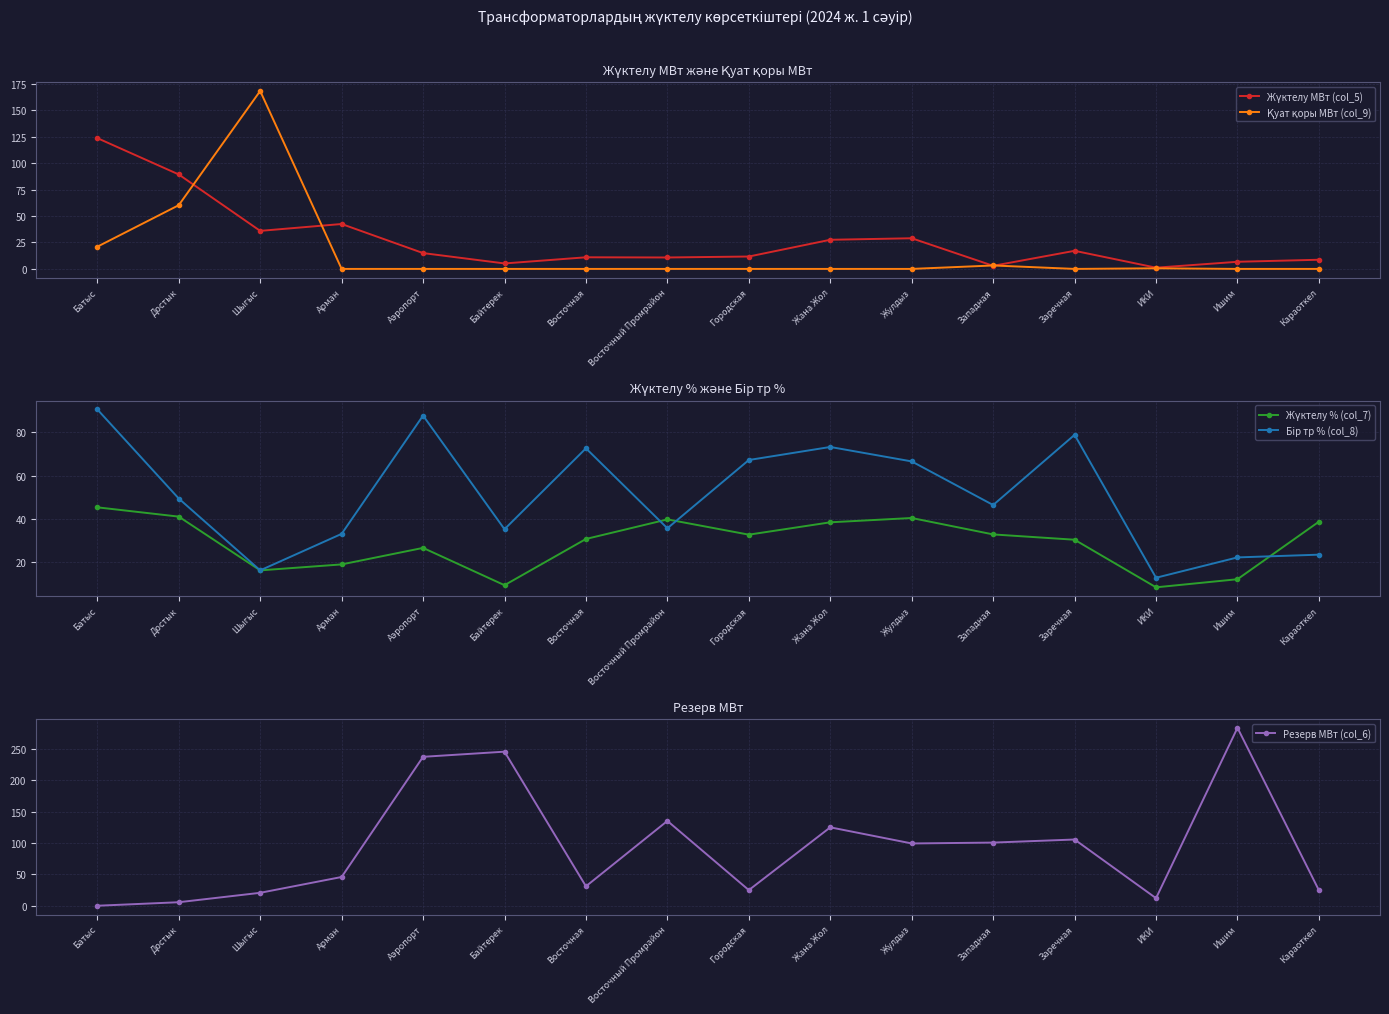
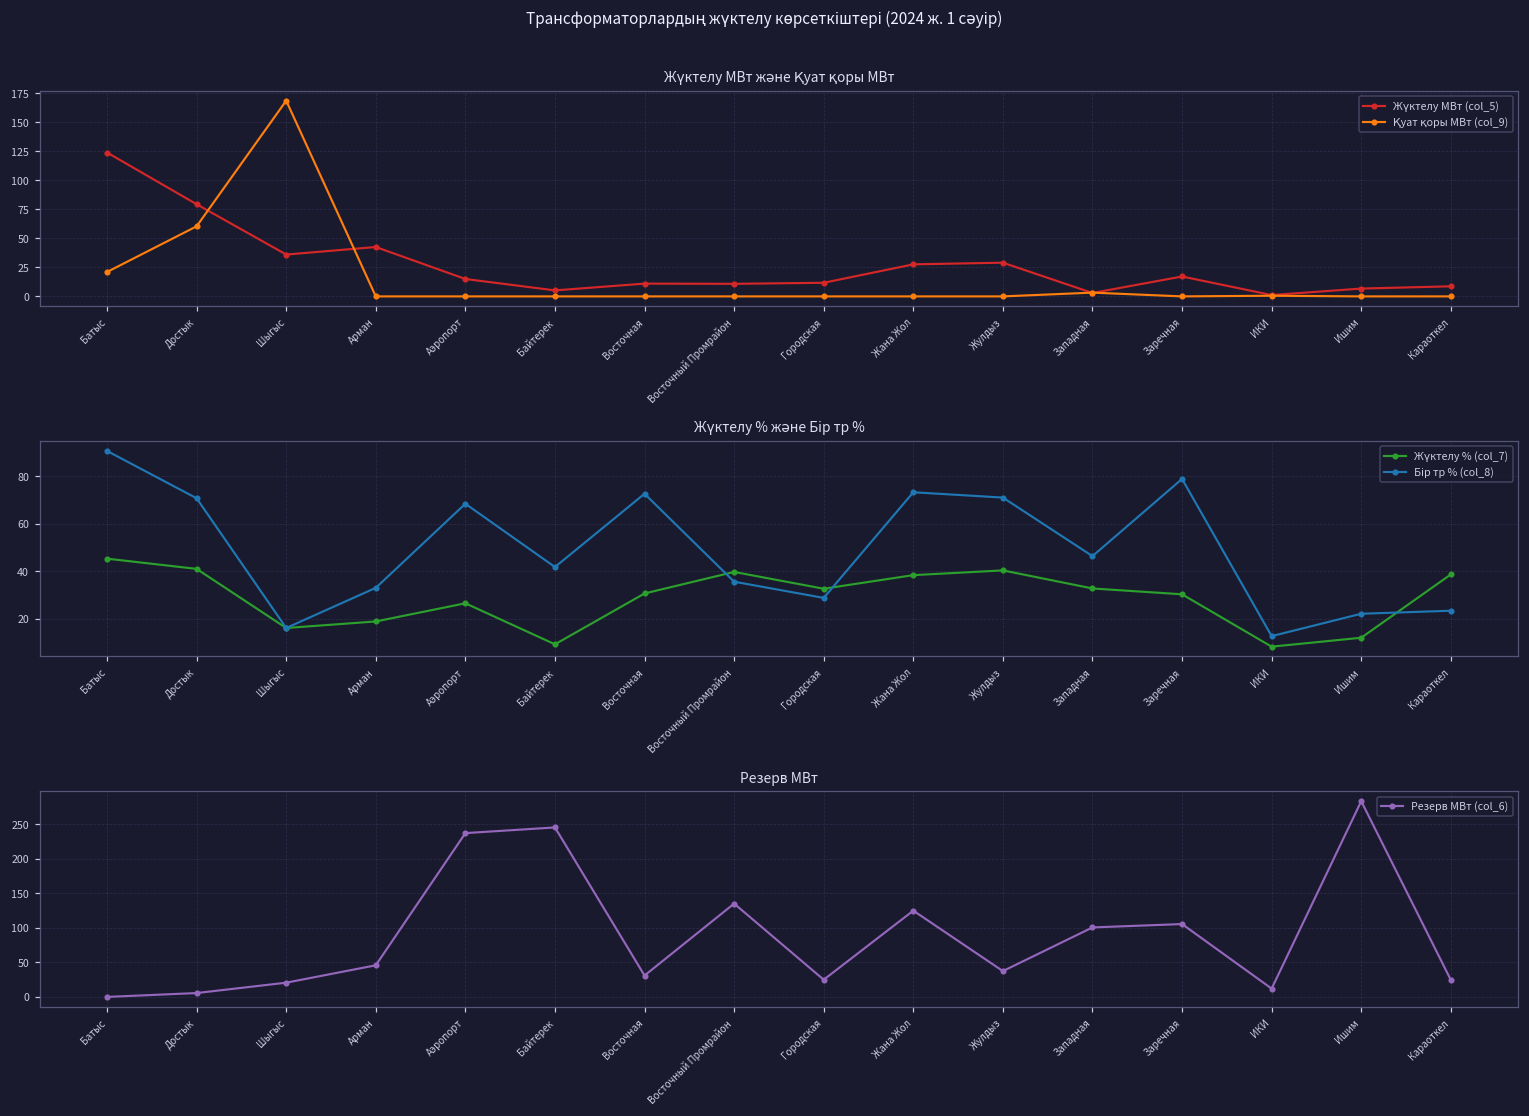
Жүктелу МВт және Қуат қоры МВт, Жүктелу МВт (col_5), Достык: 89 -> 79
Жүктелу % және Бір тр %, Бір тр % (col_8), Достык: 49 -> 71
Жүктелу % және Бір тр %, Бір тр % (col_8), Аэропорт: 88 -> 68
Жүктелу % және Бір тр %, Бір тр % (col_8), Байтерек: 35 -> 42
Жүктелу % және Бір тр %, Бір тр % (col_8), Городская: 67 -> 29
Жүктелу % және Бір тр %, Бір тр % (col_8), Жулдыз: 67 -> 71
Резерв МВт, Жулдыз: 100 -> 40
